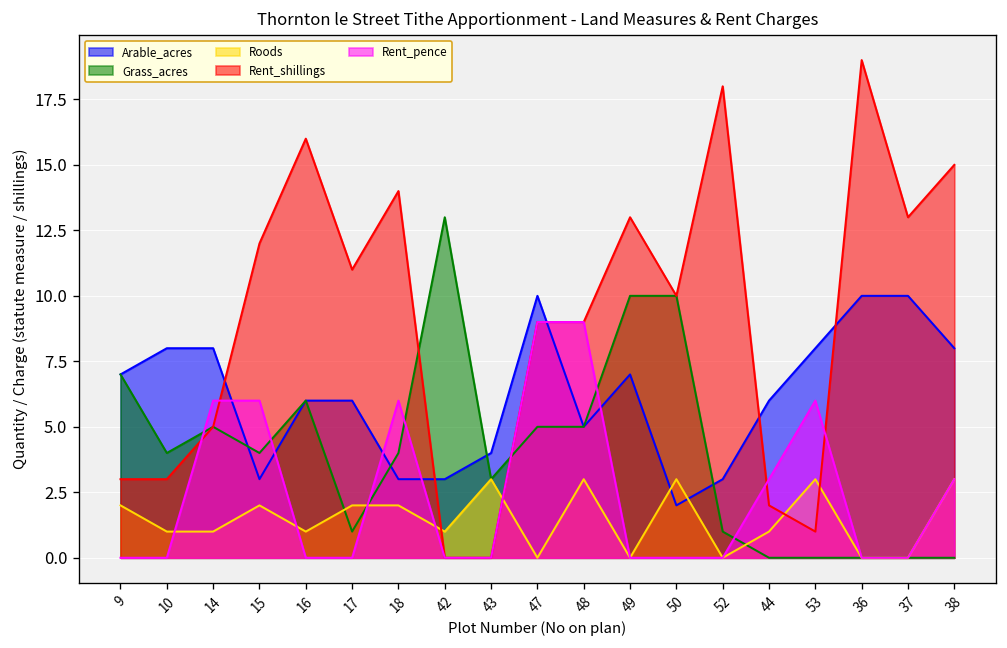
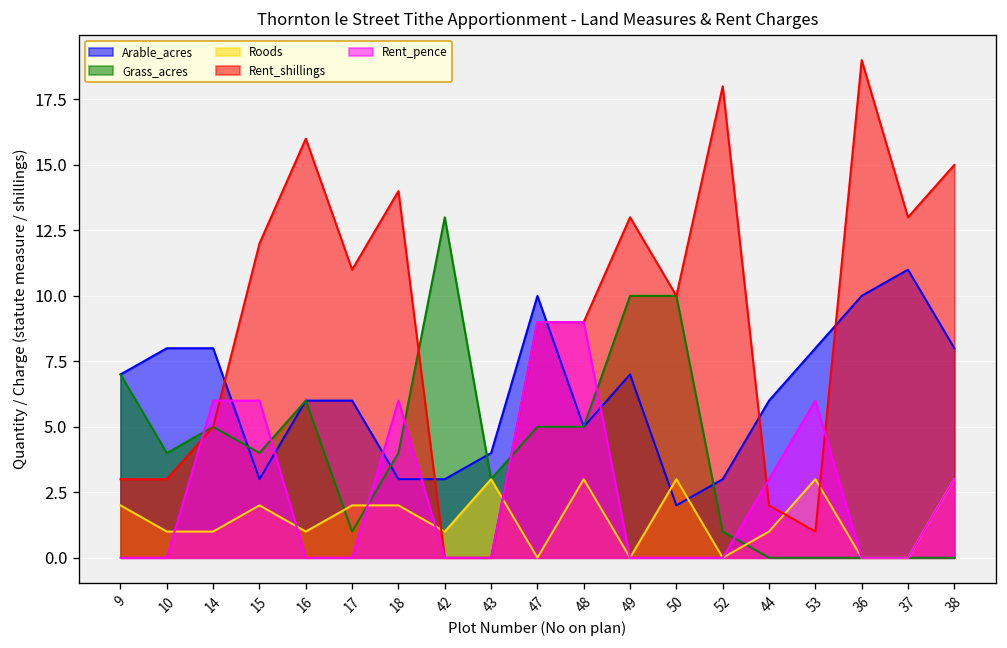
Arable_acres, 37: 10 -> 11
